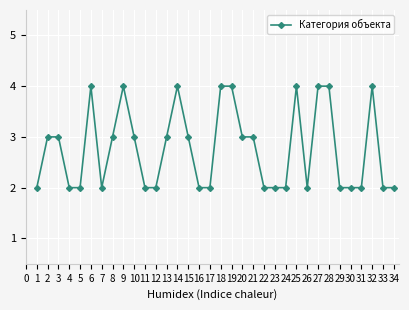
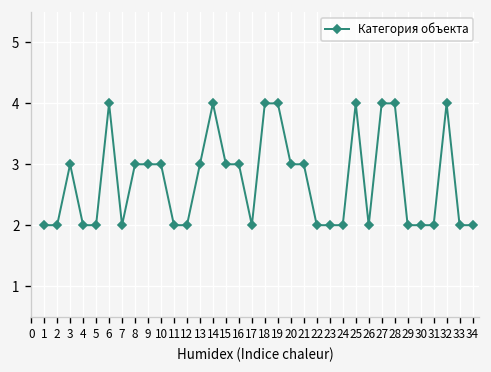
2: 3 -> 2
9: 4 -> 3
16: 2 -> 3
